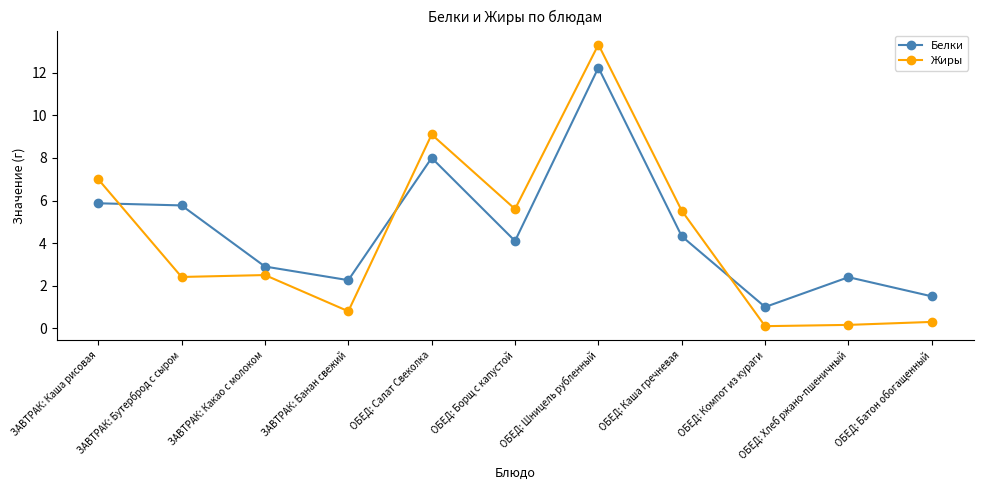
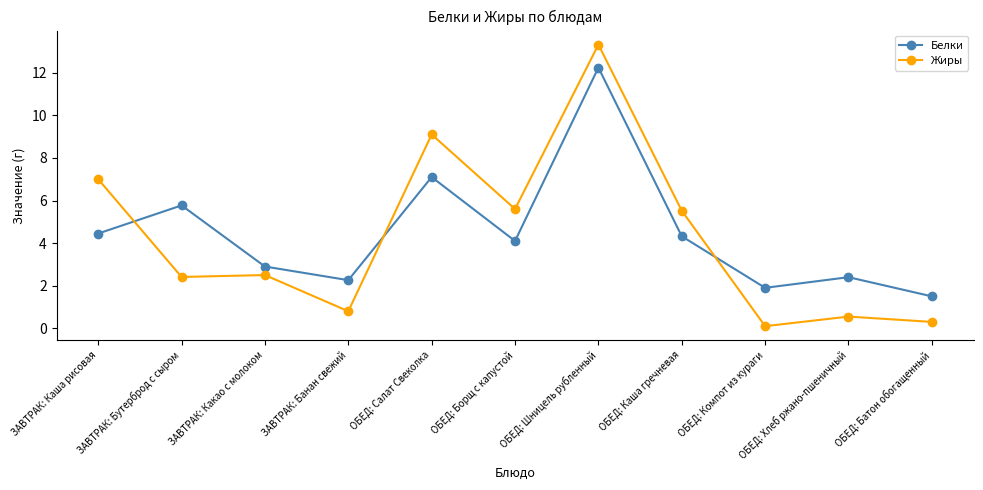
Белки, ЗАВТРАК: Каша рисовая: 5.9 -> 4.5
Белки, ОБЕД: Салат Свеколка: 8.0 -> 7.1
Белки, ОБЕД: Компот из кураги: 1.0 -> 1.9
Жиры, ОБЕД: Хлеб ржано-пшеничный: 0.2 -> 0.6
